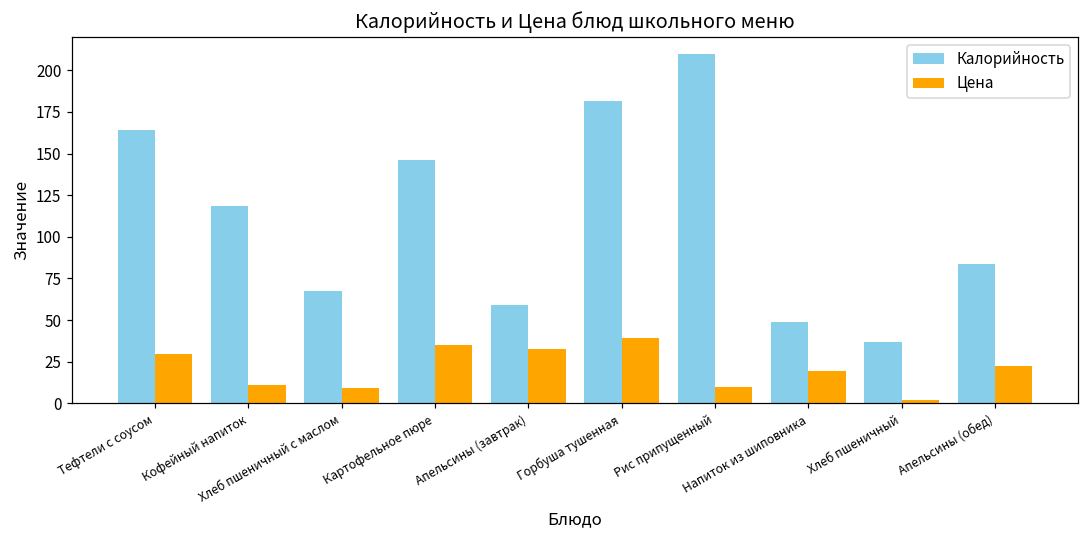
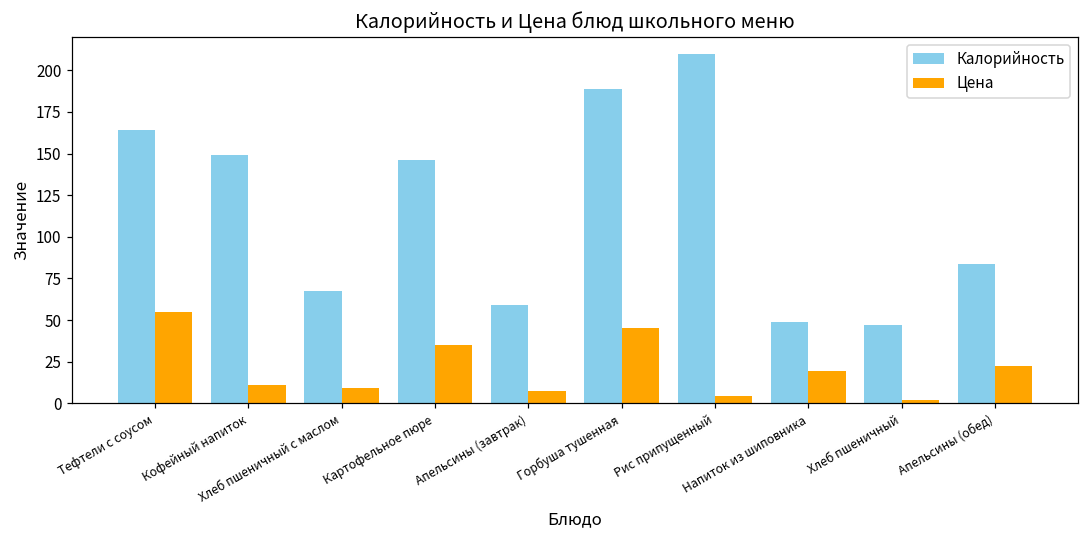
Цена, Тефтели с соусом: 30 -> 55
Калорийность, Кофейный напиток: 119 -> 149
Цена, Апельсины (завтрак): 33 -> 8
Калорийность, Горбуша тушенная: 181 -> 189
Цена, Горбуша тушенная: 39 -> 45
Цена, Рис припущенный: 10 -> 4
Калорийность, Хлеб пшеничный: 37 -> 47
